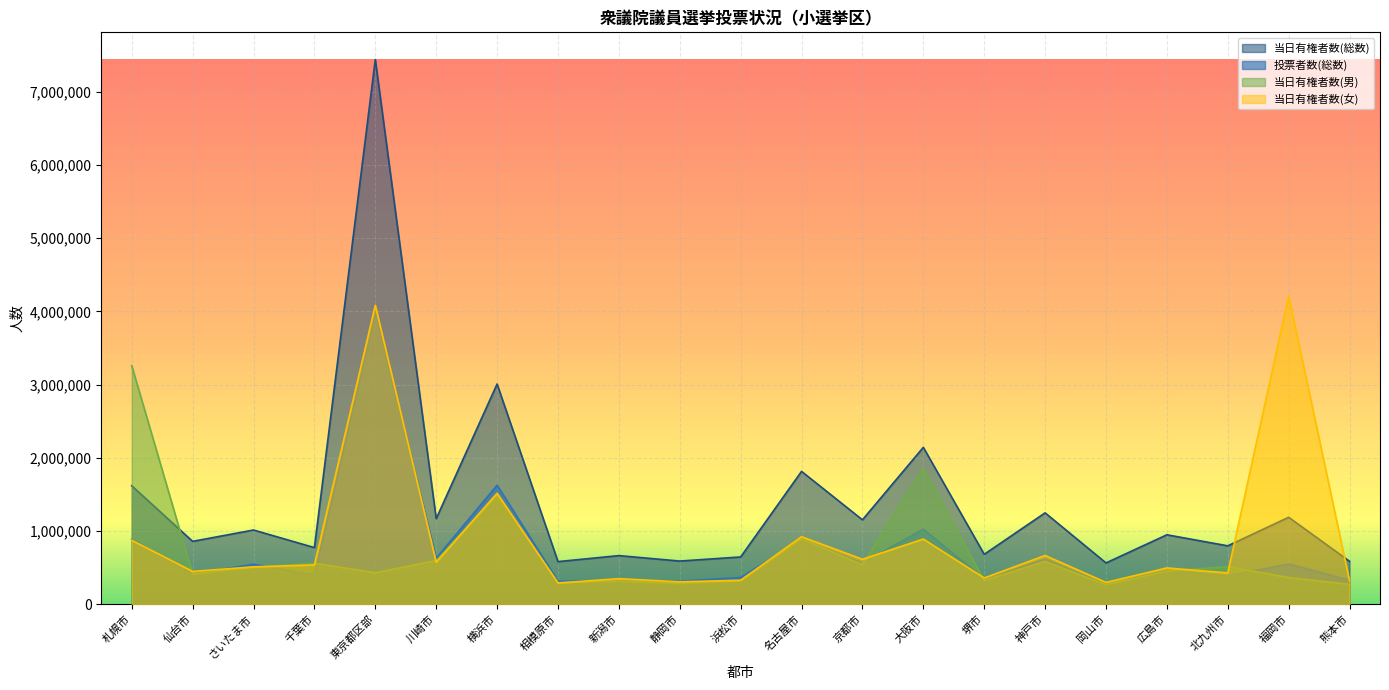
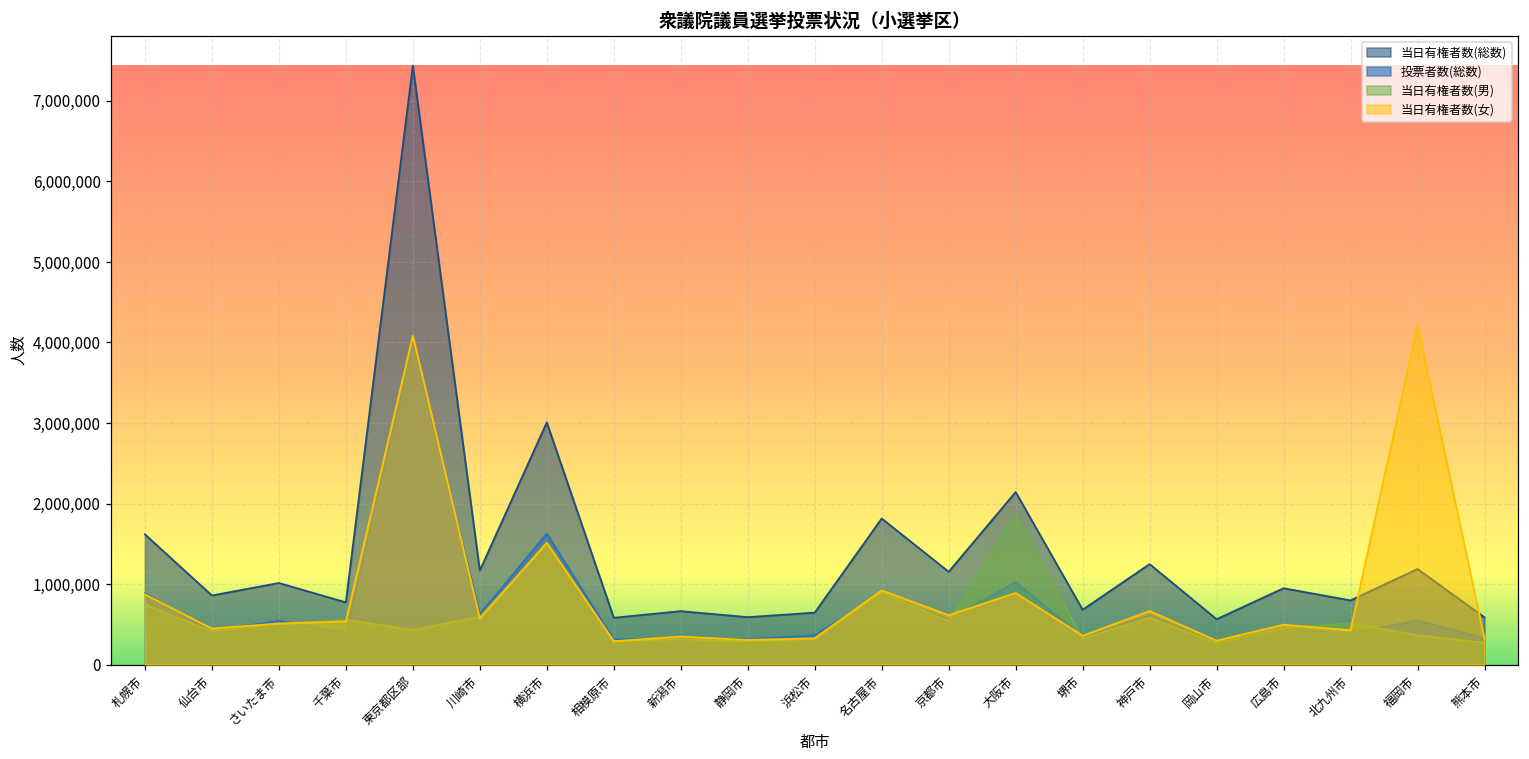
当日有権者数(男), 札幌市: 3,300,000 -> 700,000
